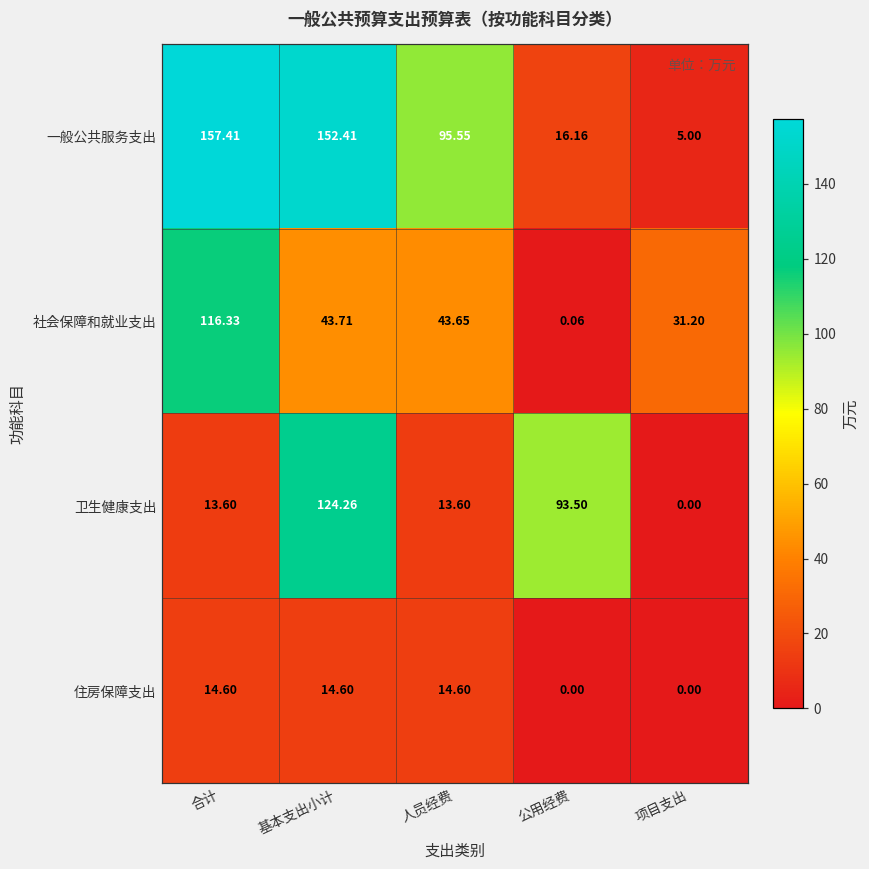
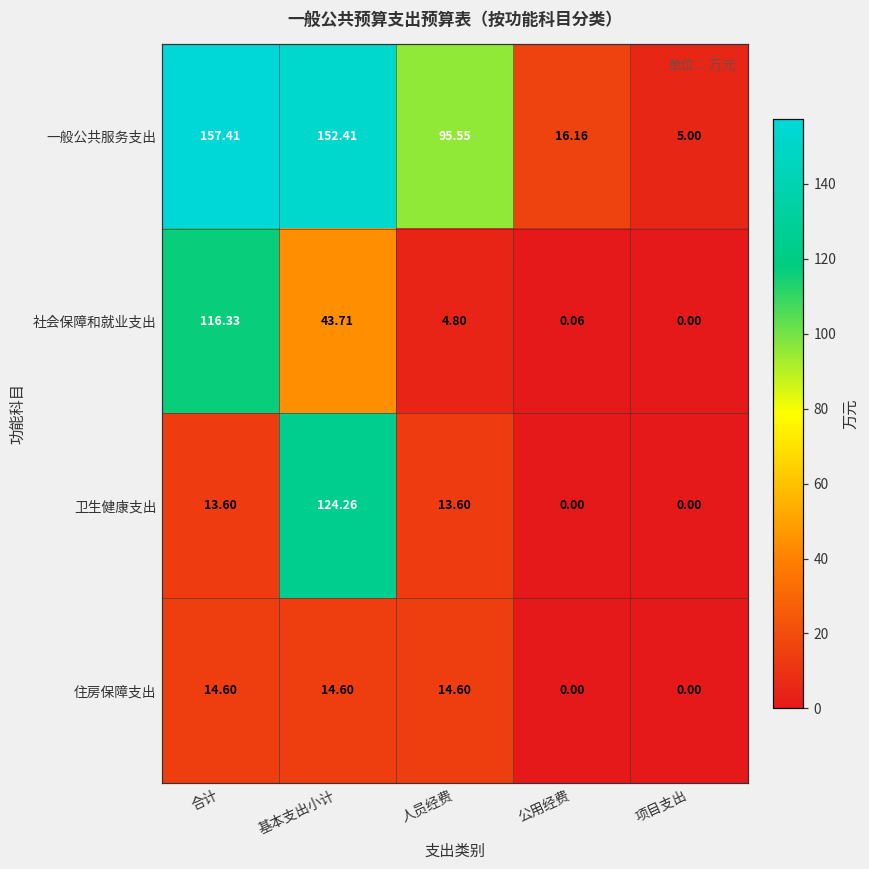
社会保障和就业支出, 人员经费: 43.65 -> 4.80
社会保障和就业支出, 项目支出: 31.20 -> 0.00
卫生健康支出, 公用经费: 93.50 -> 0.00
